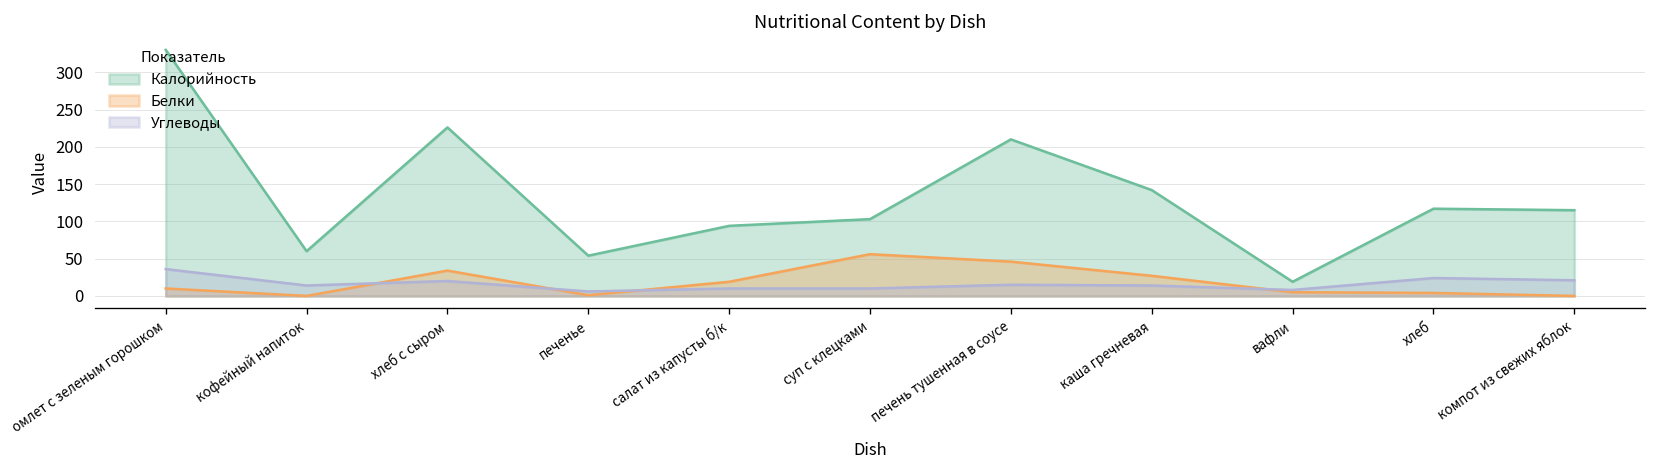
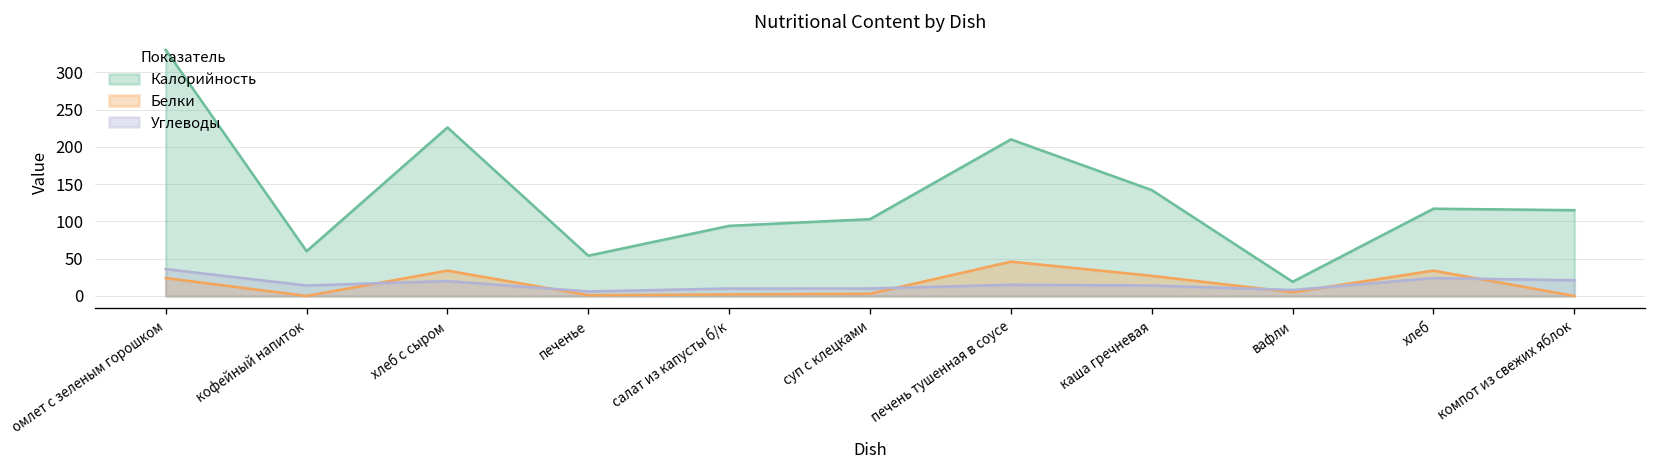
Белки, омлет с зеленым горошком: 10 -> 20
Белки, салат из капусты б/к: 20 -> 0
Белки, суп с клецками: 60 -> 0
Белки, хлеб: 0 -> 30
